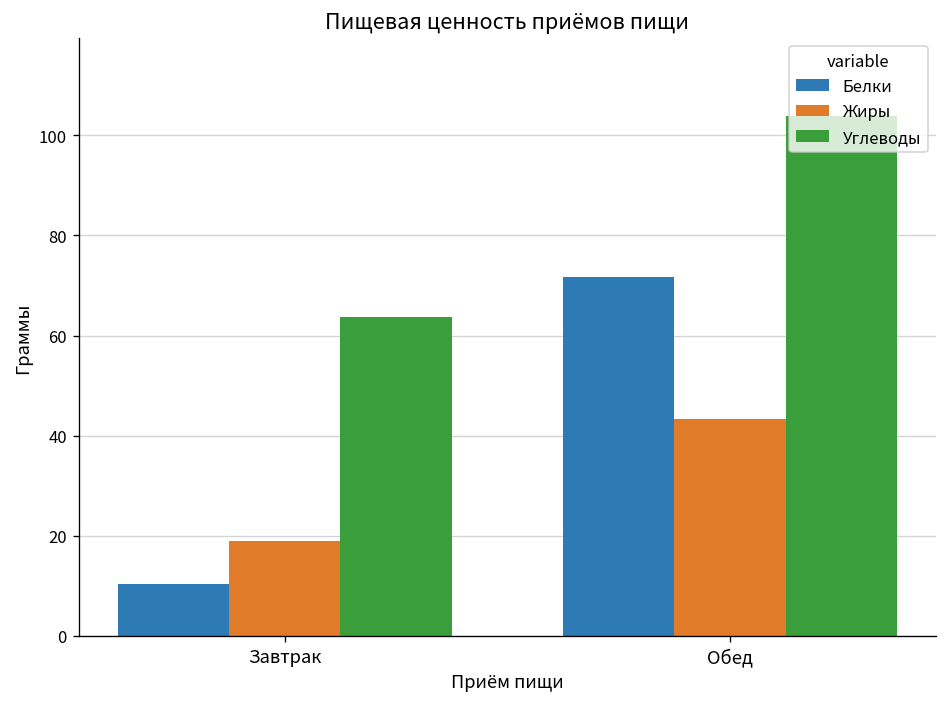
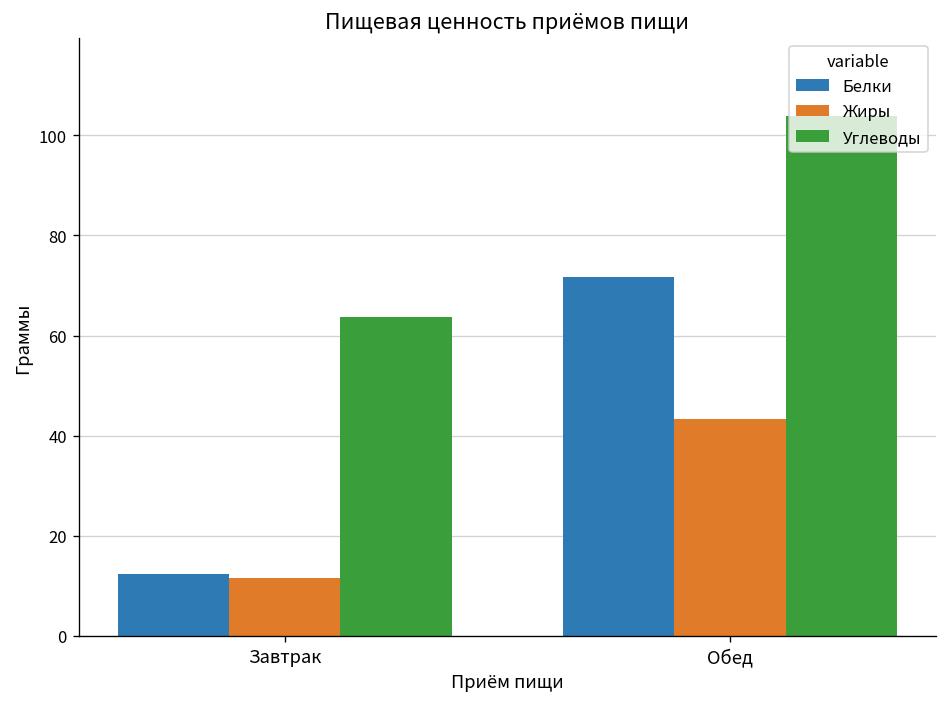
Белки, Завтрак: 10 -> 12
Жиры, Завтрак: 19 -> 12
